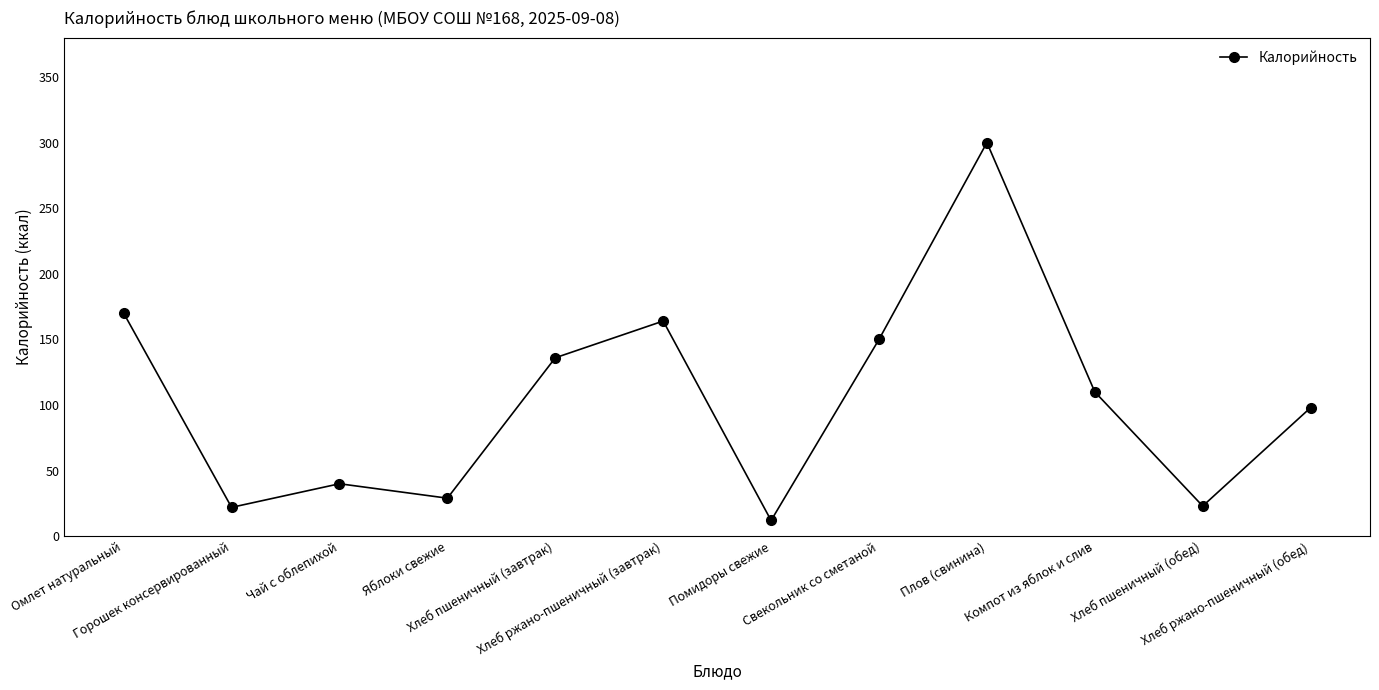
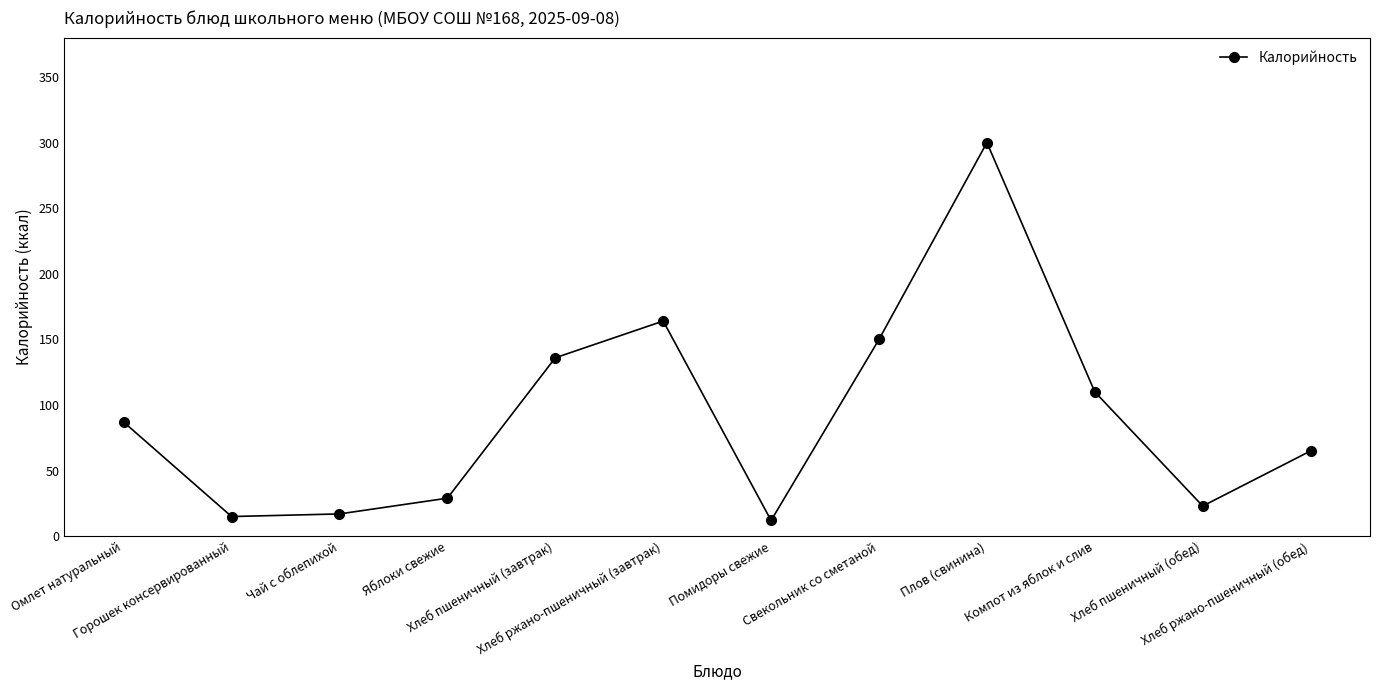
Омлет натуральный: 170 -> 87
Горошек консервированный: 22 -> 15
Чай с облепихой: 40 -> 17
Хлеб ржано-пшеничный (обед): 98 -> 65
